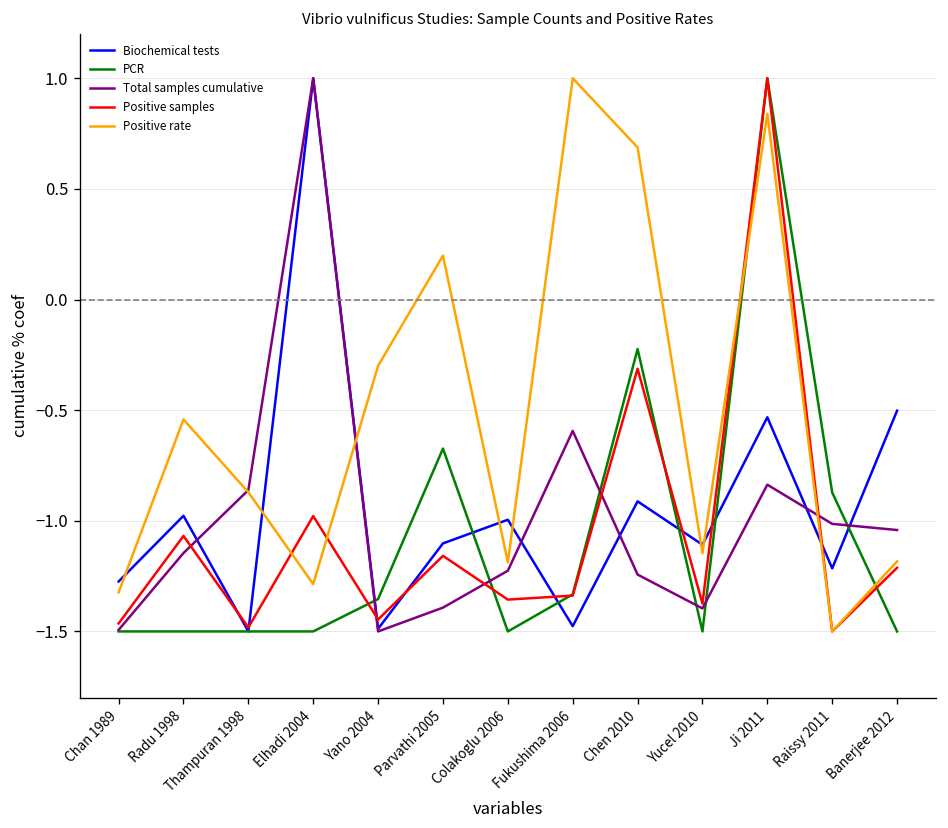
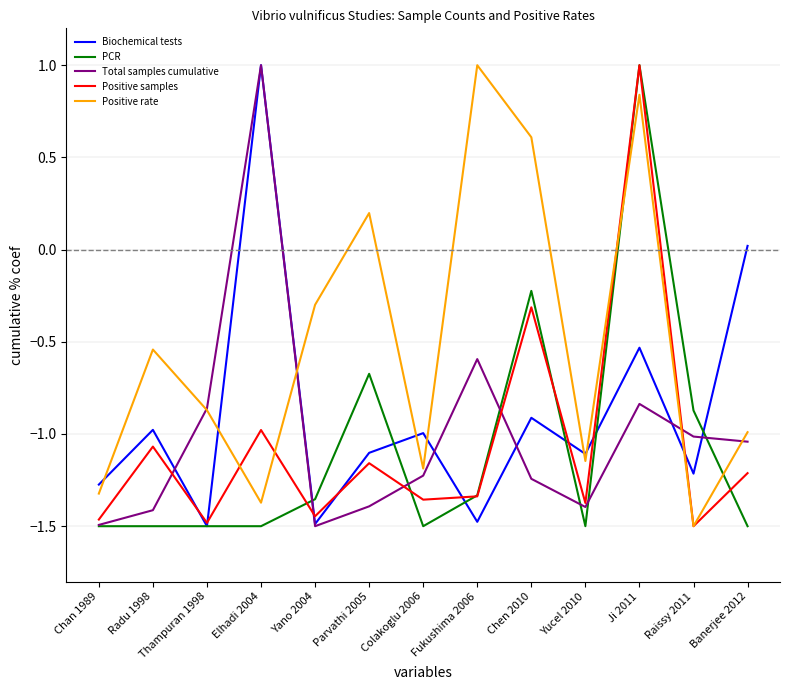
Total samples cumulative, Radu 1998: -1.15 -> -1.41
Positive rate, Elhadi 2004: -1.29 -> -1.37
Positive rate, Chen 2010: 0.69 -> 0.61
Biochemical tests, Banerjee 2012: -0.50 -> 0.02
Positive rate, Banerjee 2012: -1.18 -> -0.99
